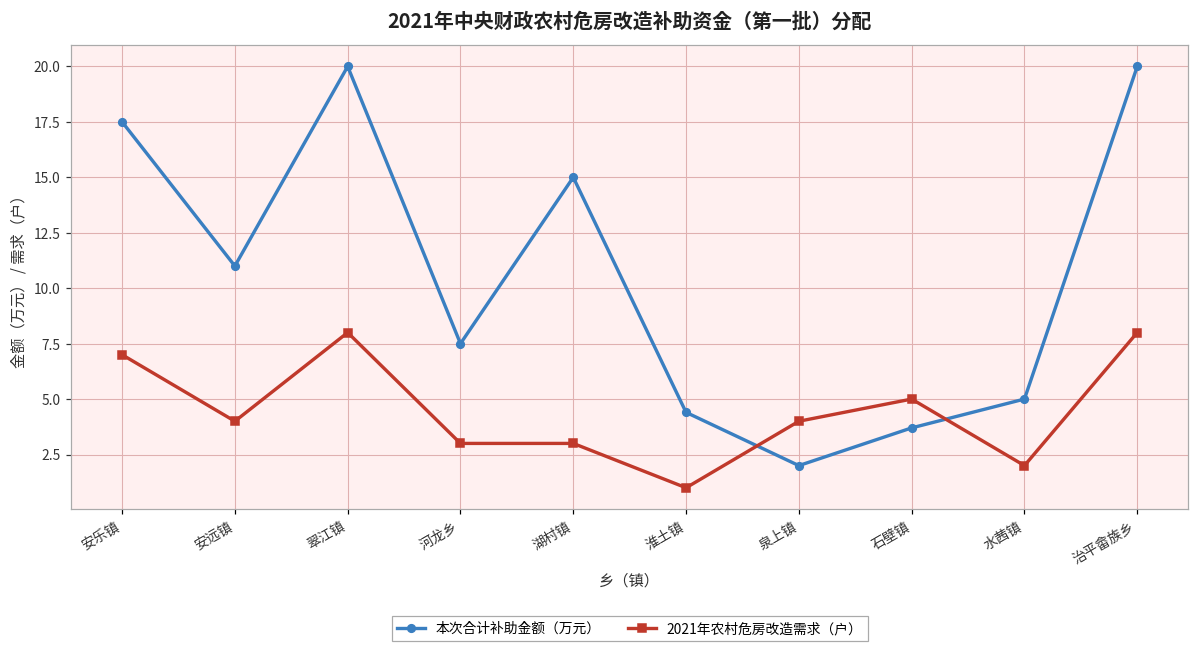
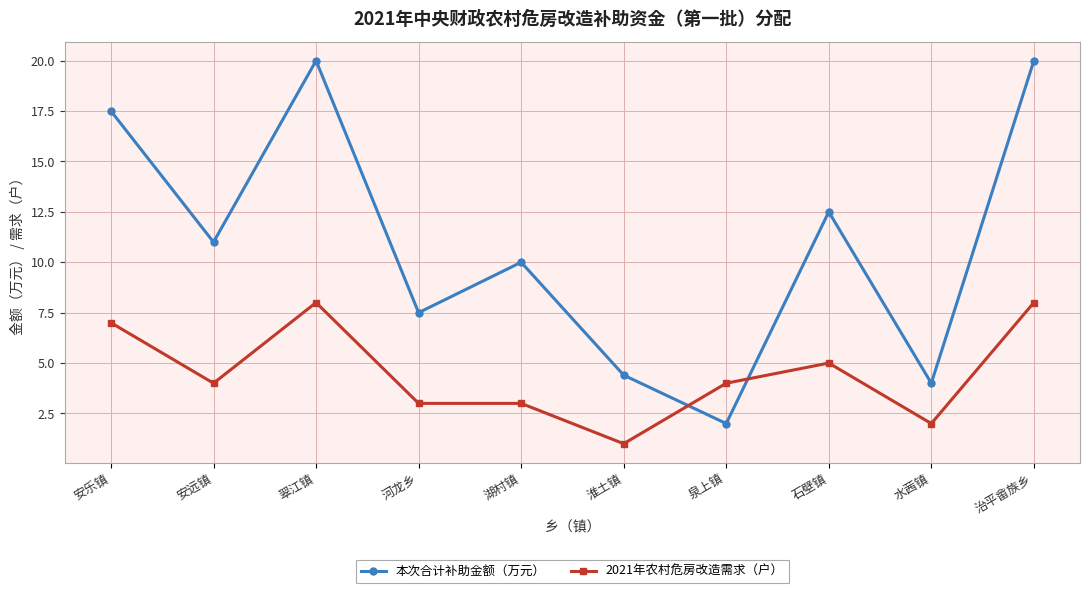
本次合计补助金额（万元）, 湖村镇: 15 -> 10
本次合计补助金额（万元）, 石壁镇: 3.7 -> 12.5
本次合计补助金额（万元）, 水茜镇: 5 -> 4
